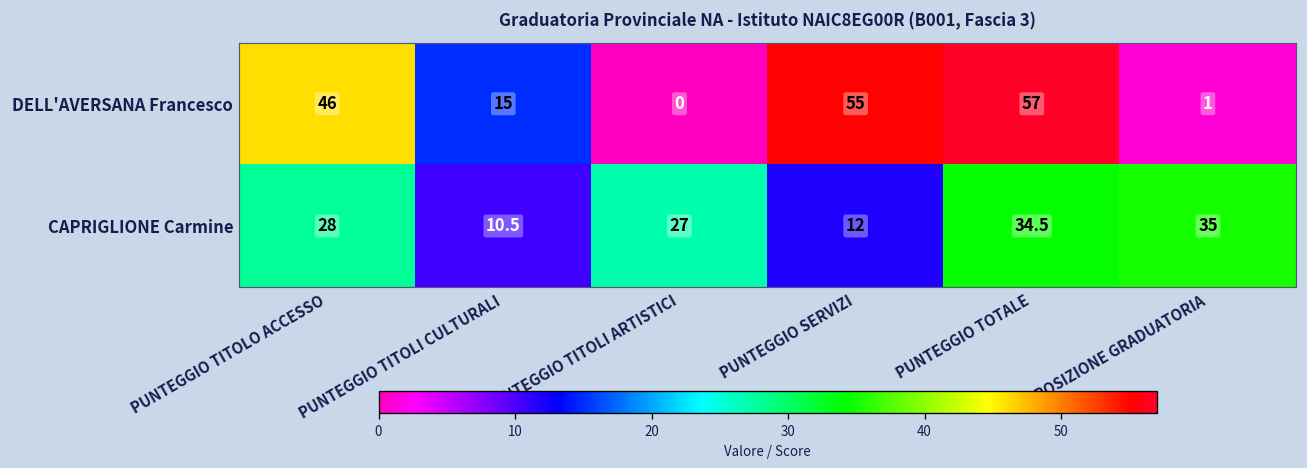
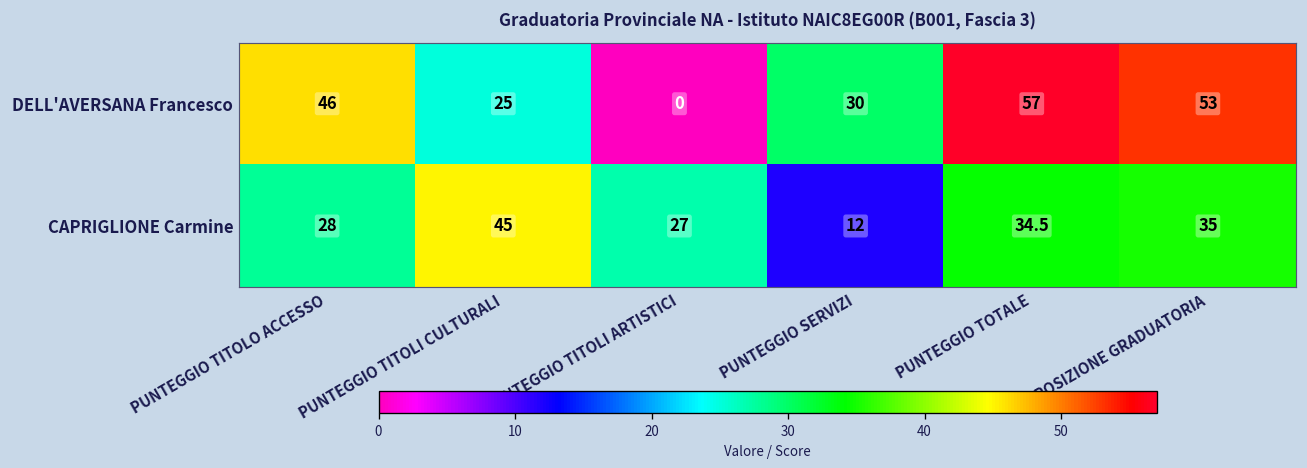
DELL'AVERSANA Francesco, PUNTEGGIO TITOLI CULTURALI: 15 -> 25
DELL'AVERSANA Francesco, PUNTEGGIO SERVIZI: 55 -> 30
DELL'AVERSANA Francesco, POSIZIONE GRADUATORIA: 1 -> 53
CAPRIGLIONE Carmine, PUNTEGGIO TITOLI CULTURALI: 10.5 -> 45
